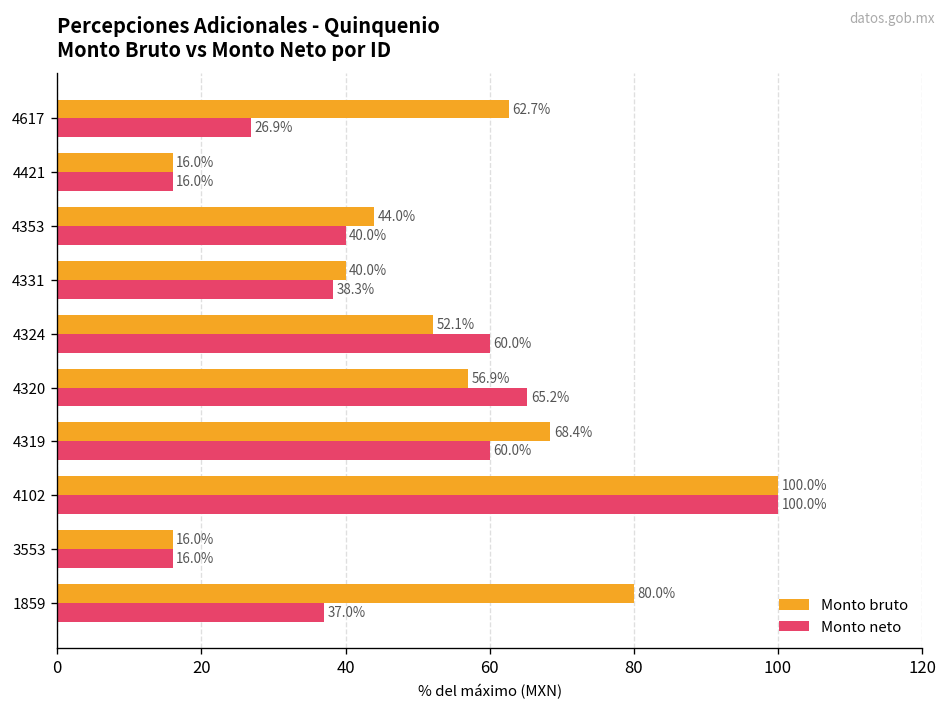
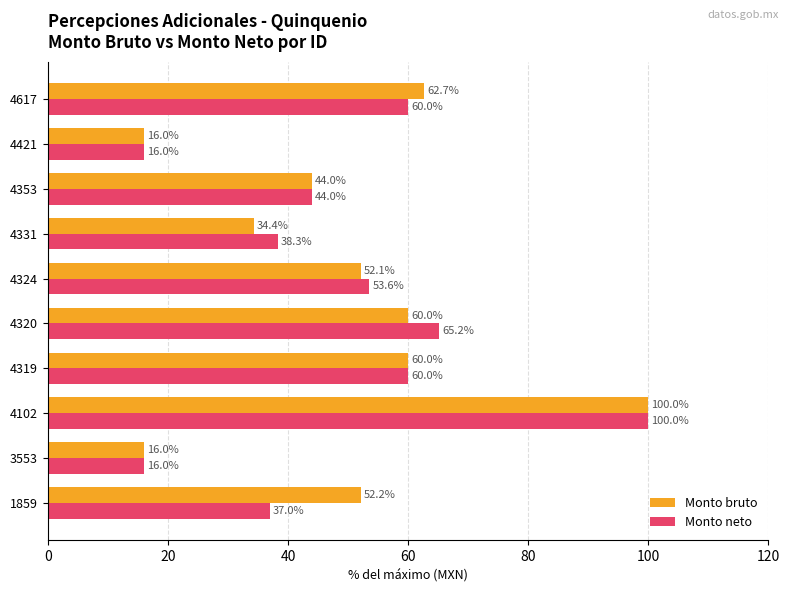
Monto neto, 4617: 26.9% -> 60.0%
Monto neto, 4353: 40.0% -> 44.0%
Monto bruto, 4331: 40.0% -> 34.4%
Monto neto, 4324: 60.0% -> 53.6%
Monto bruto, 4320: 56.9% -> 60.0%
Monto bruto, 4319: 68.4% -> 60.0%
Monto bruto, 1859: 80.0% -> 52.2%
